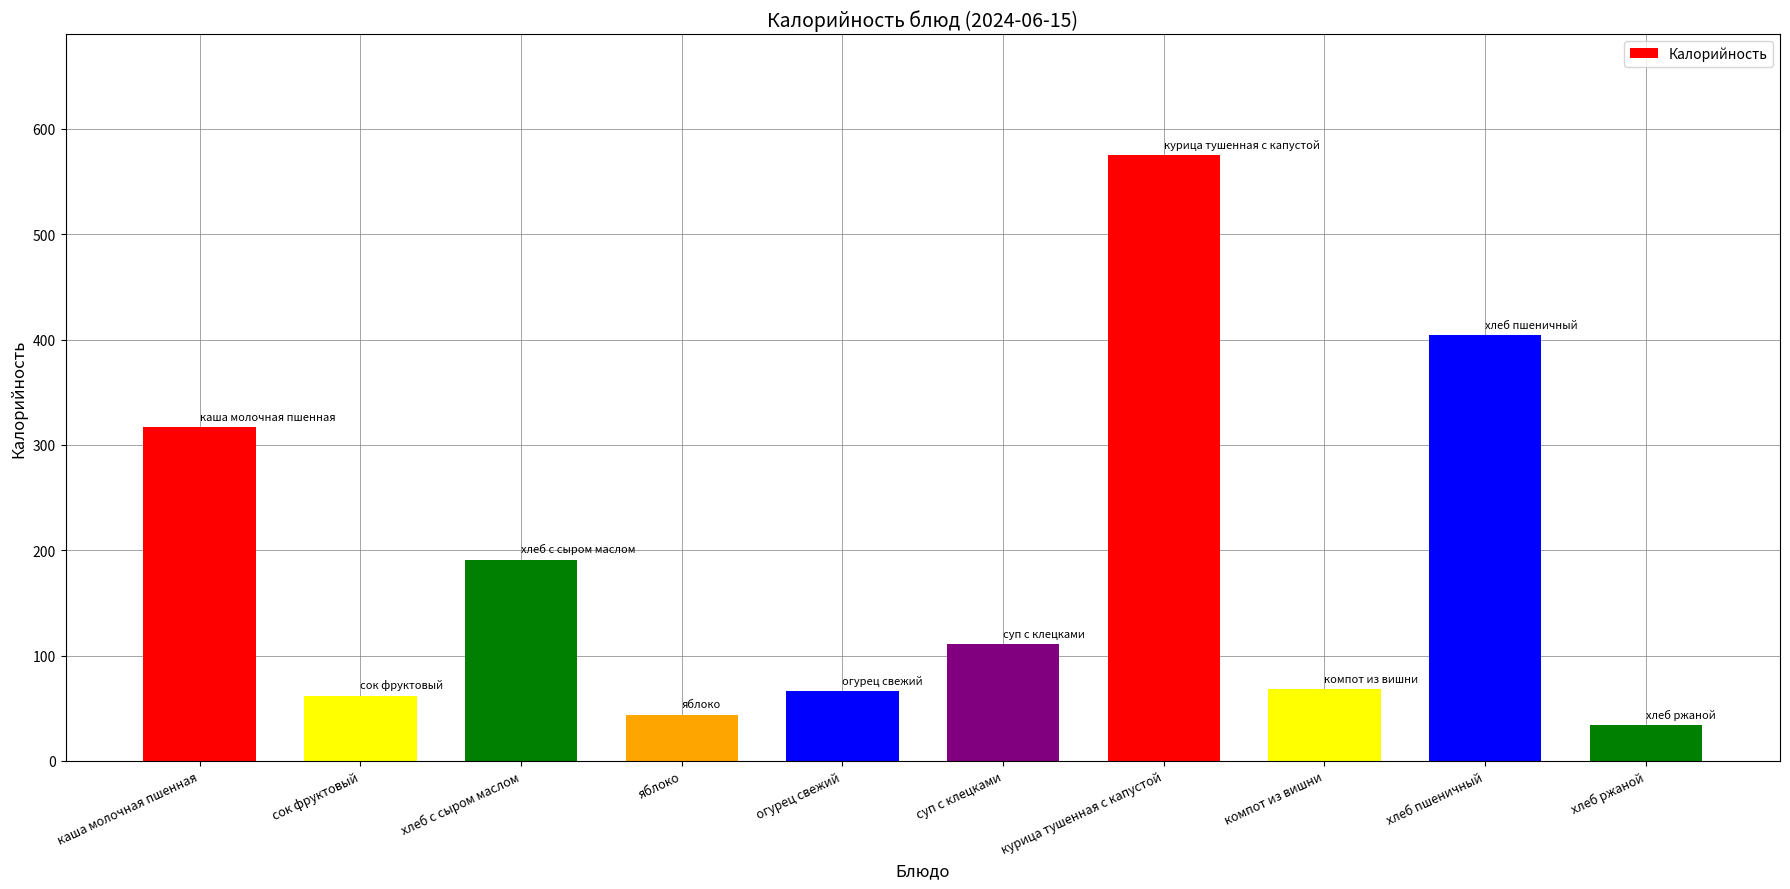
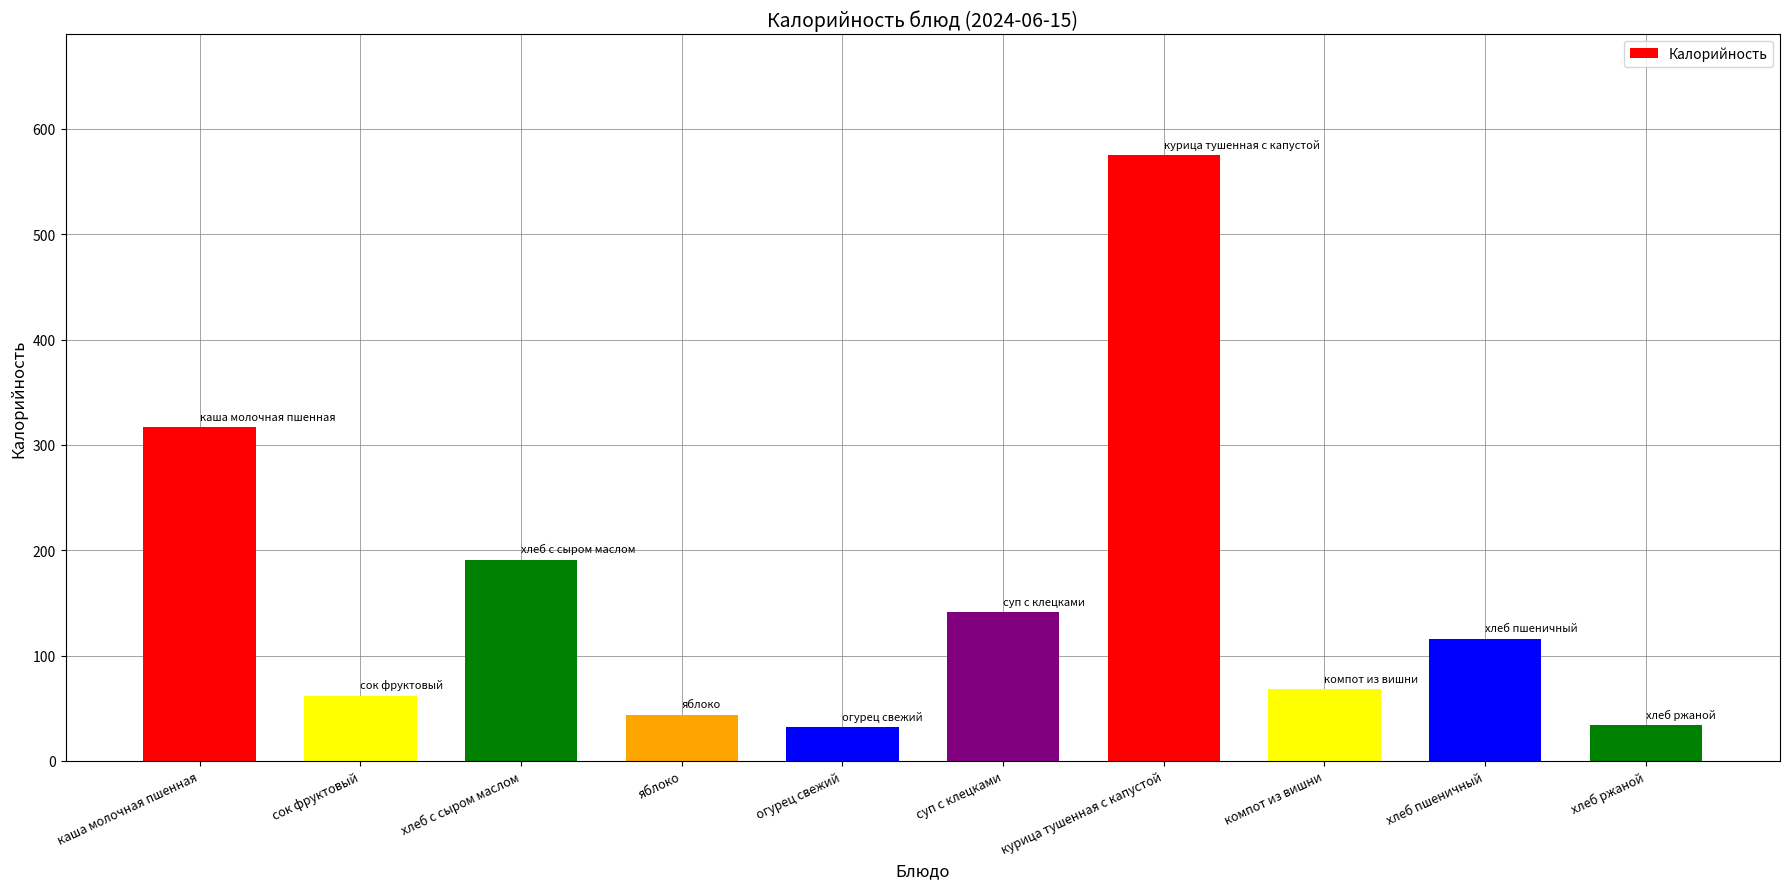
огурец свежий: 66 -> 32
суп с клецками: 111 -> 141
хлеб пшеничный: 404 -> 116
